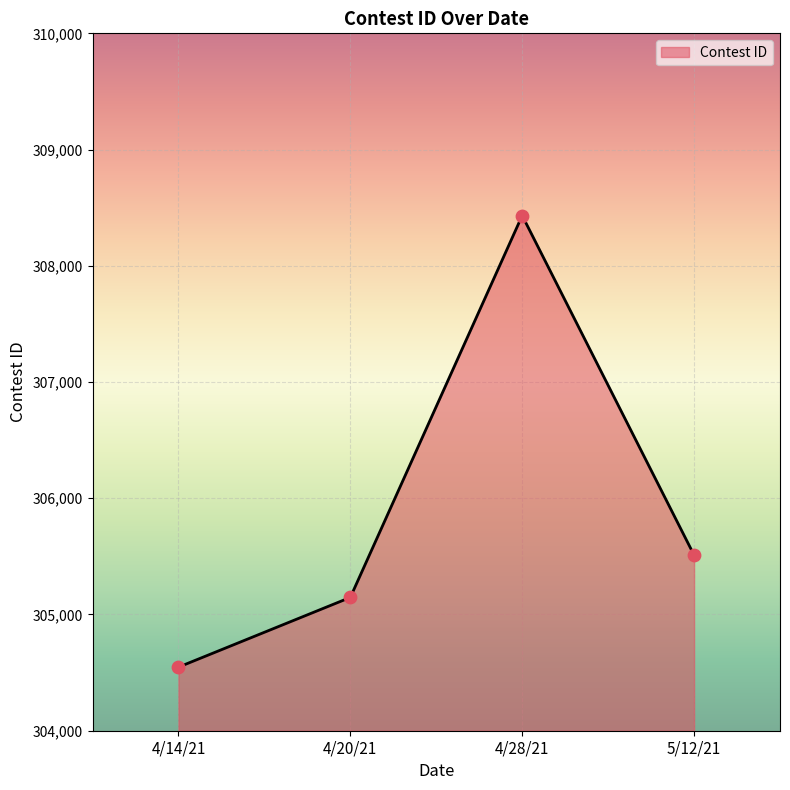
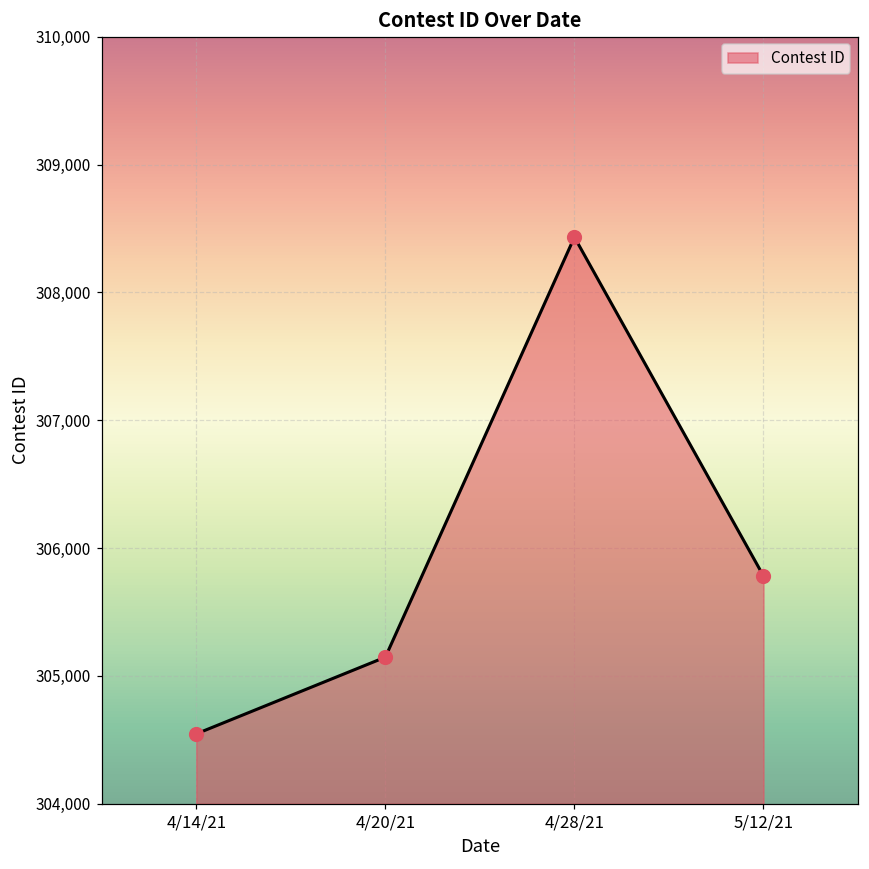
5/12/21: 305,510 -> 305,780
